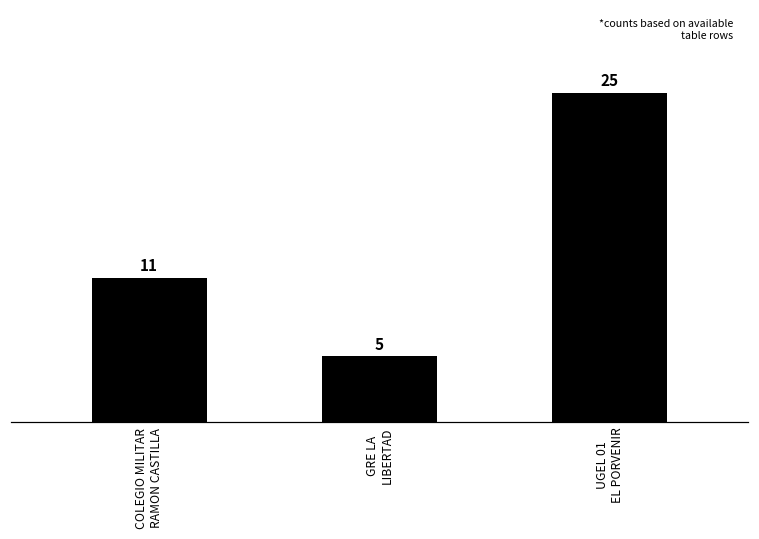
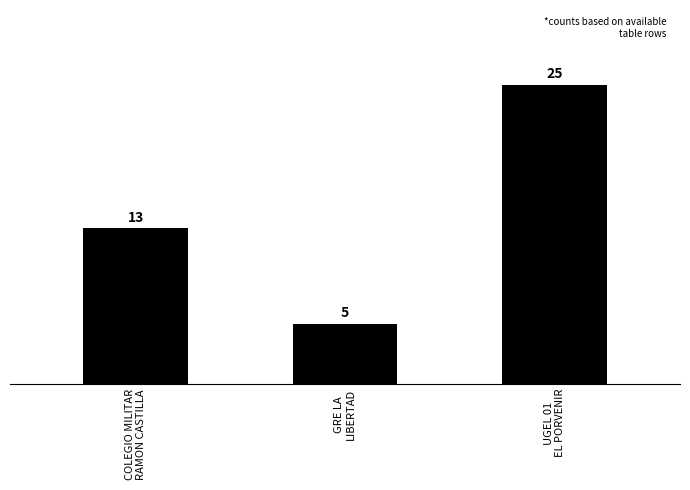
COLEGIO MILITAR RAMON CASTILLA: 11 -> 13
